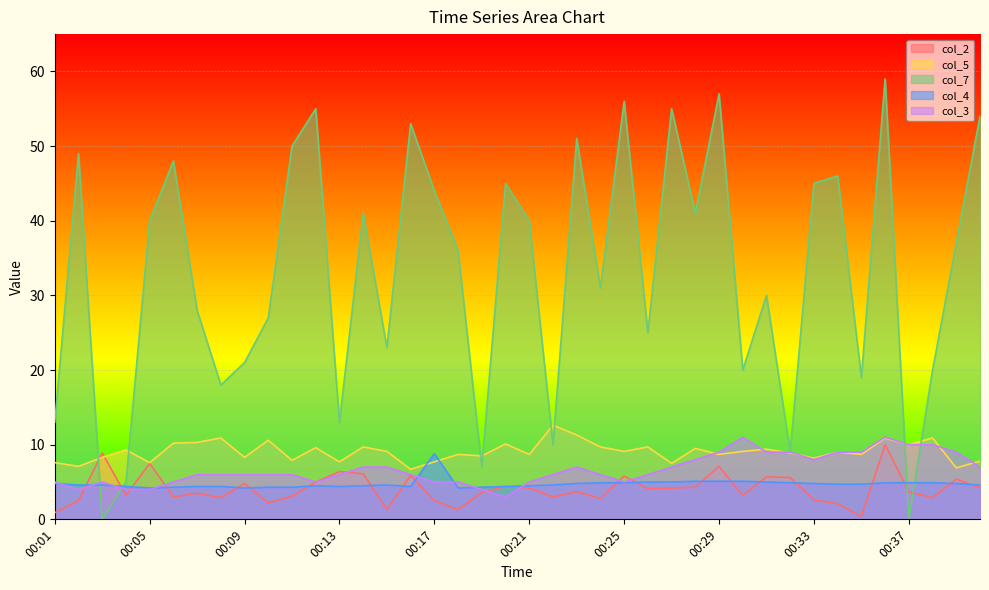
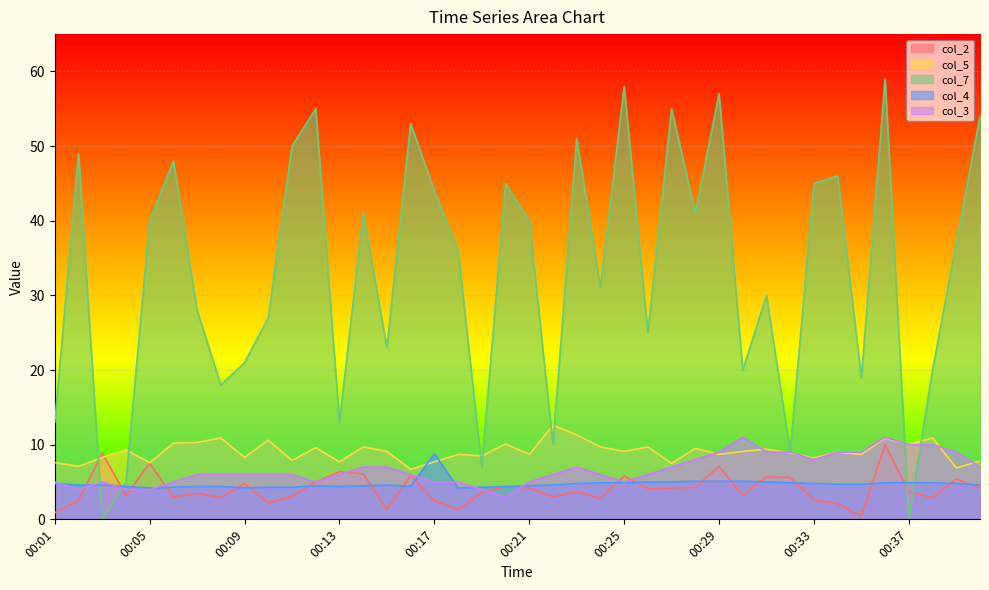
col_7, 00:25: 56 -> 58
